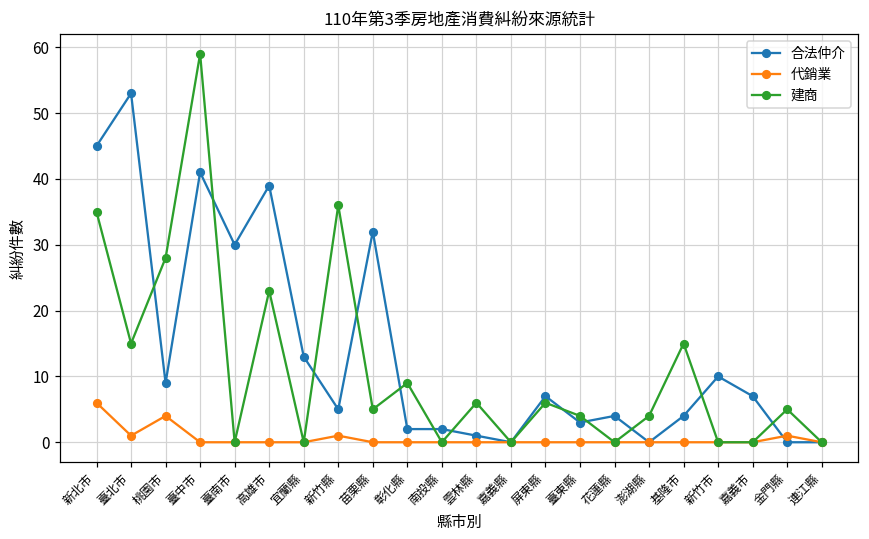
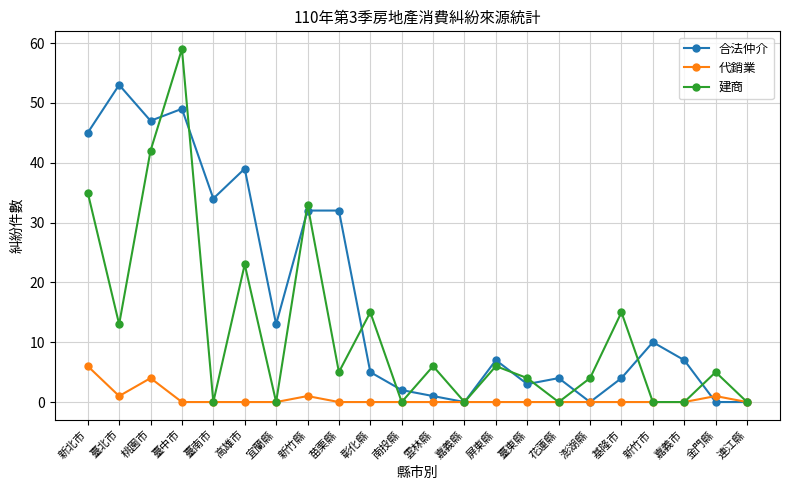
建商, 臺北市: 15 -> 13
合法仲介, 桃園市: 9 -> 47
建商, 桃園市: 28 -> 42
合法仲介, 臺中市: 41 -> 49
合法仲介, 臺南市: 30 -> 34
合法仲介, 新竹縣: 5 -> 32
建商, 新竹縣: 36 -> 33
合法仲介, 彰化縣: 2 -> 5
建商, 彰化縣: 9 -> 15
